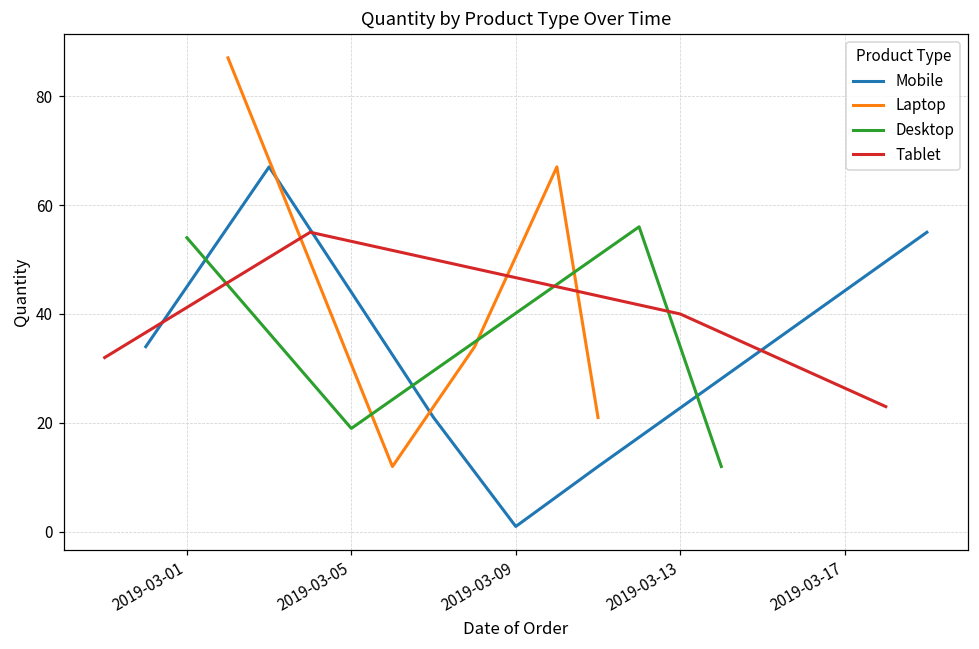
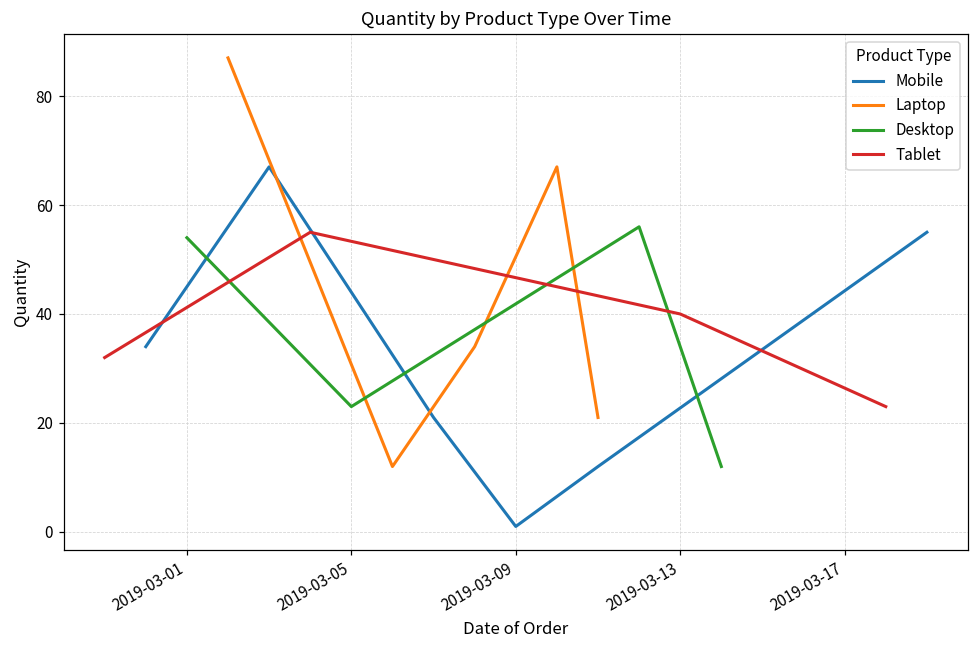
Desktop, 2019-03-05: 19 -> 23
